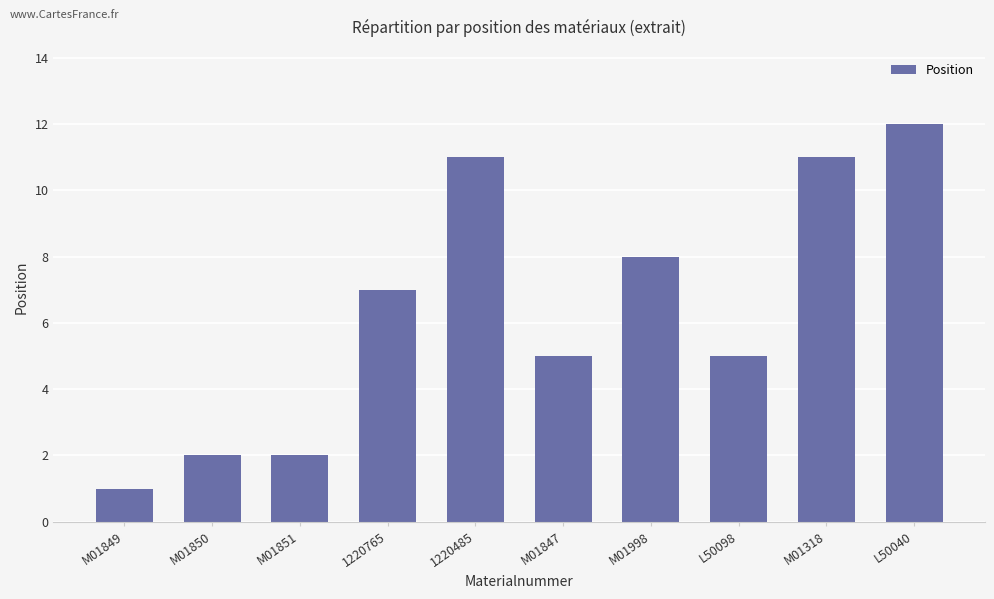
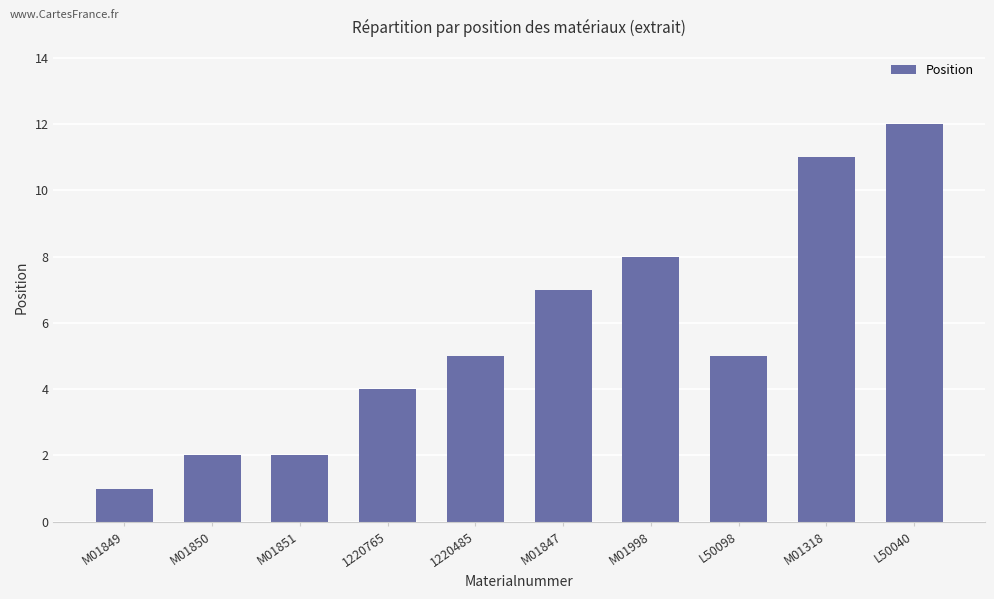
1220765: 7 -> 4
1220485: 11 -> 5
M01847: 5 -> 7
